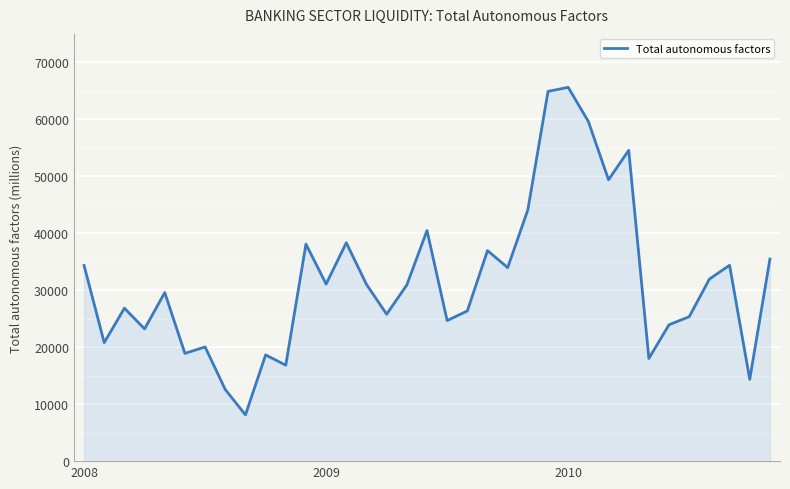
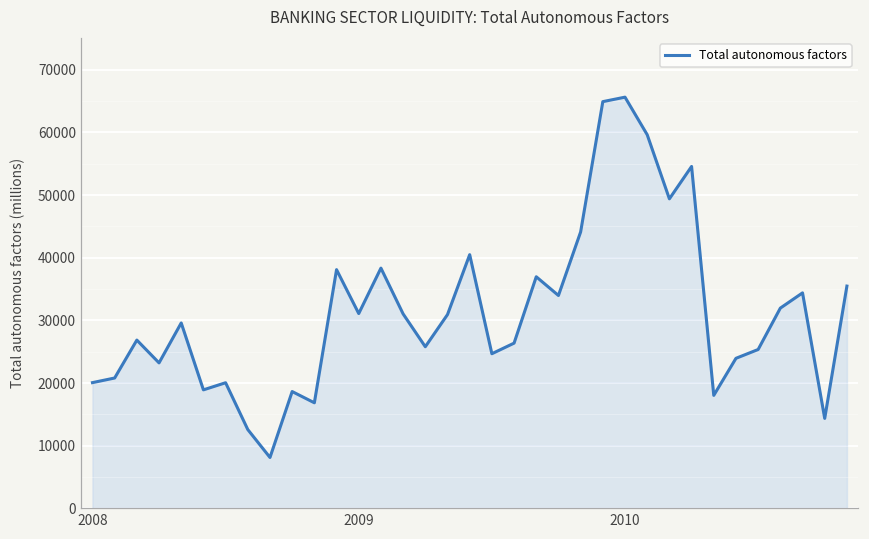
2008: 34000 -> 20000
